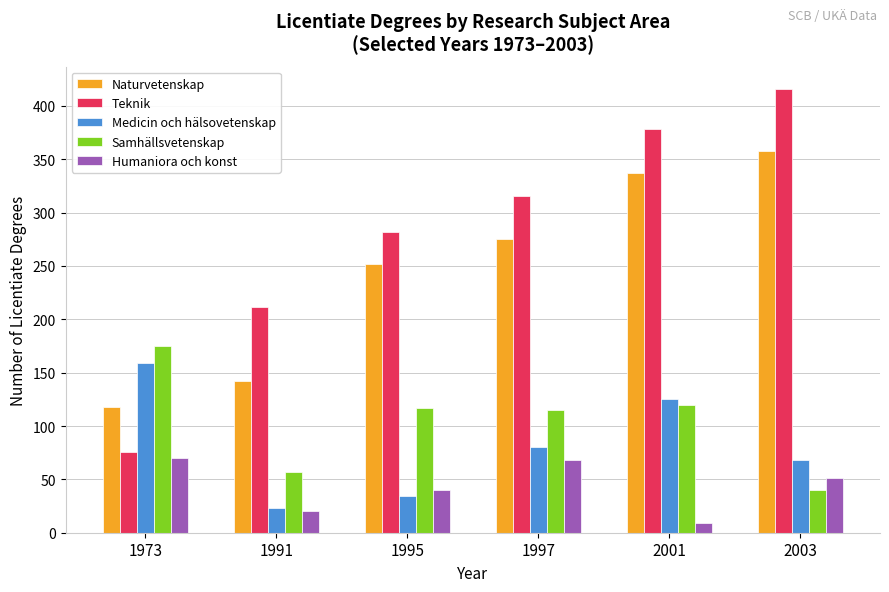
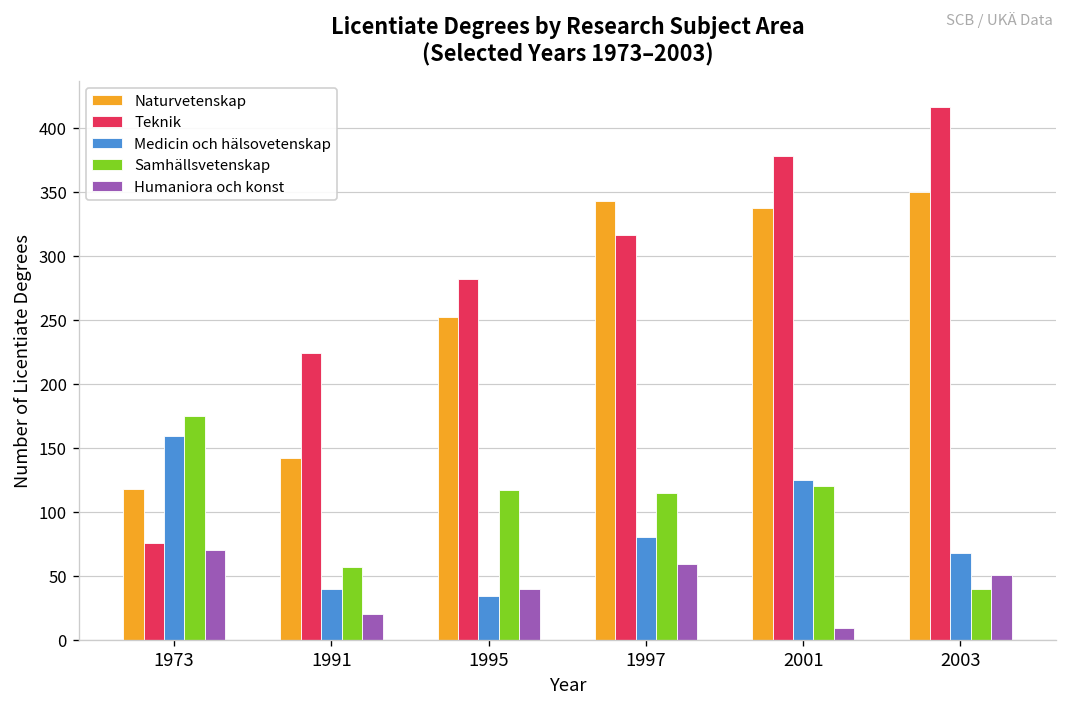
Teknik, 1991: 212 -> 224
Medicin och hälsovetenskap, 1991: 23 -> 40
Naturvetenskap, 1997: 275 -> 343
Humaniora och konst, 1997: 68 -> 59
Naturvetenskap, 2003: 358 -> 350
